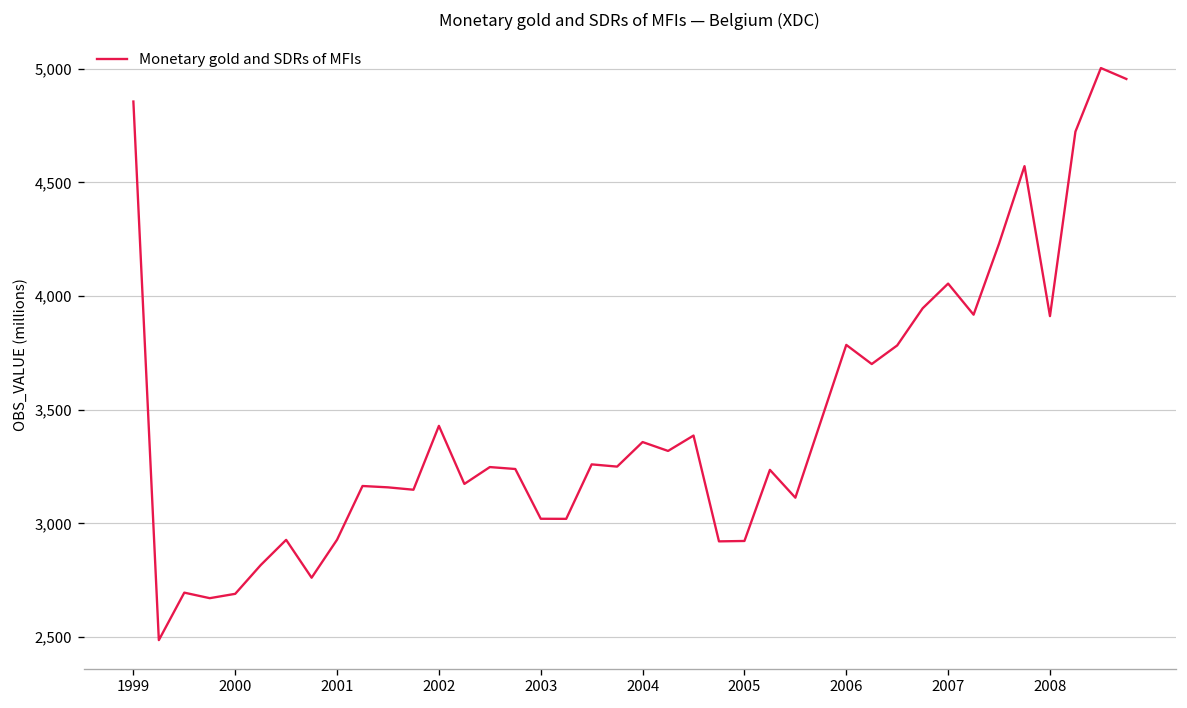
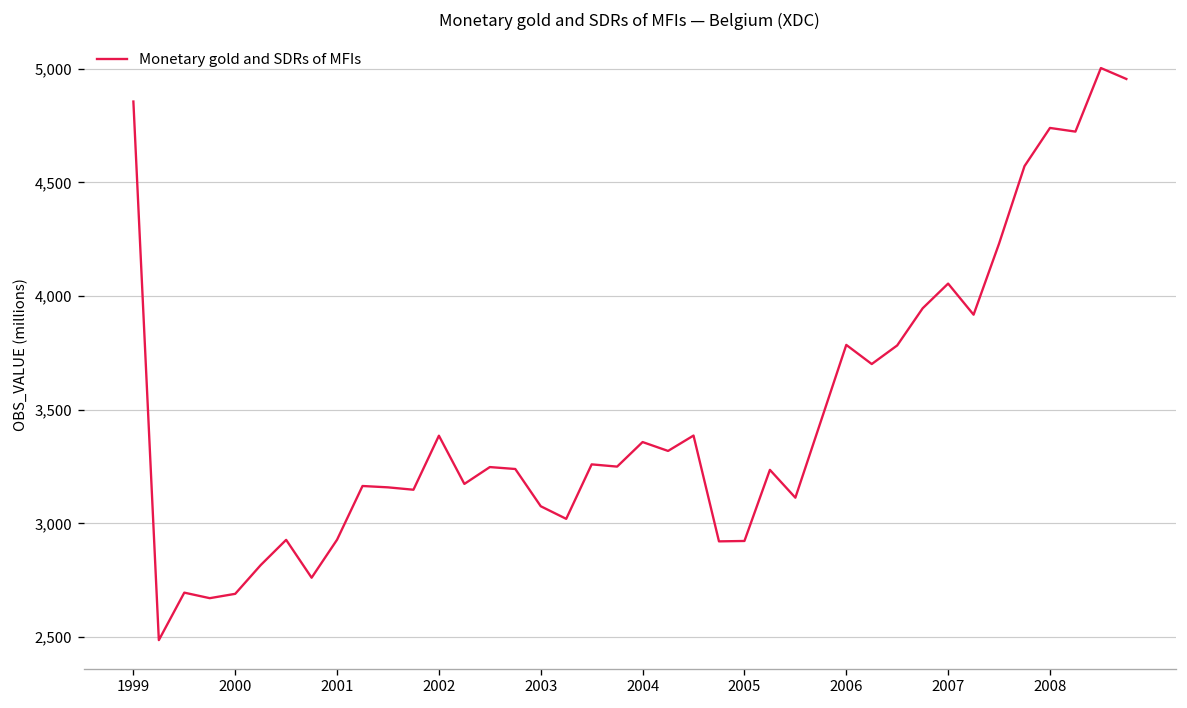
2002: 3,430 -> 3,390
2003: 3,020 -> 3,080
2008: 3,910 -> 4,740
